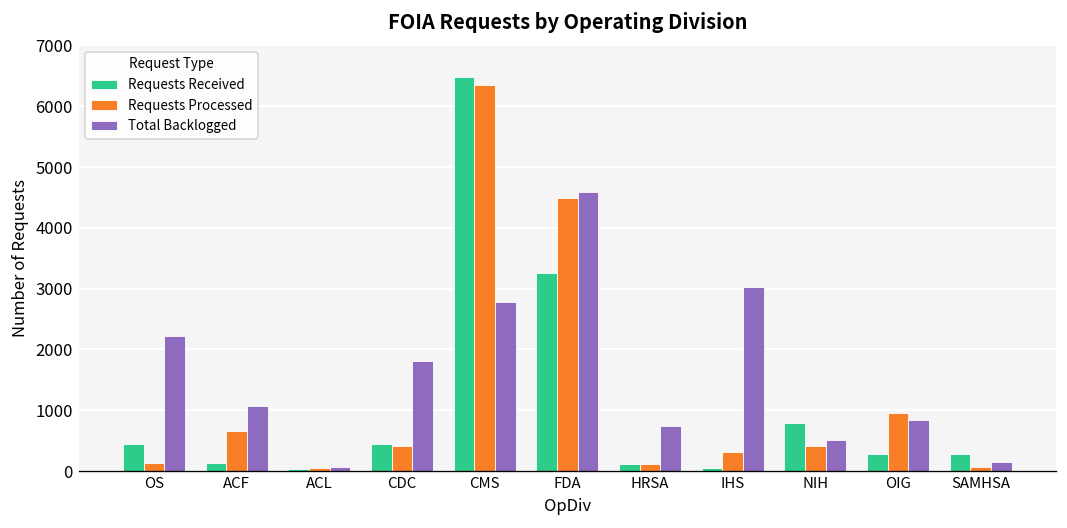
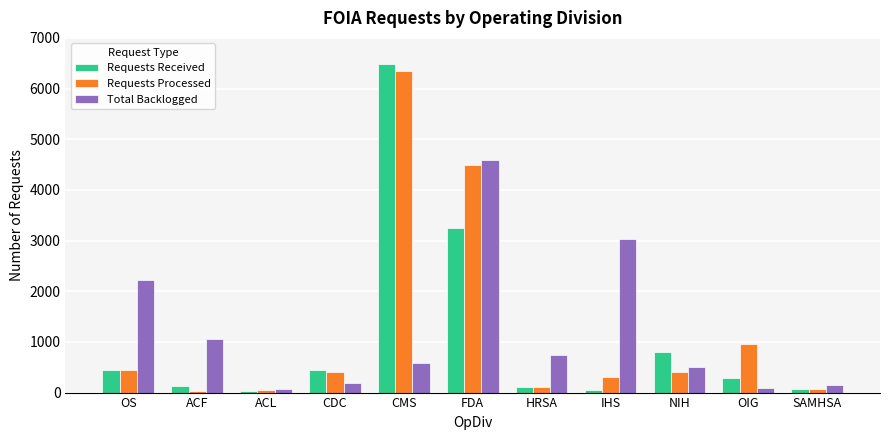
Requests Processed, OS: 100 -> 400
Requests Processed, ACF: 700 -> 0
Total Backlogged, CDC: 1800 -> 200
Total Backlogged, CMS: 2800 -> 600
Total Backlogged, OIG: 800 -> 100
Requests Received, SAMHSA: 300 -> 100
